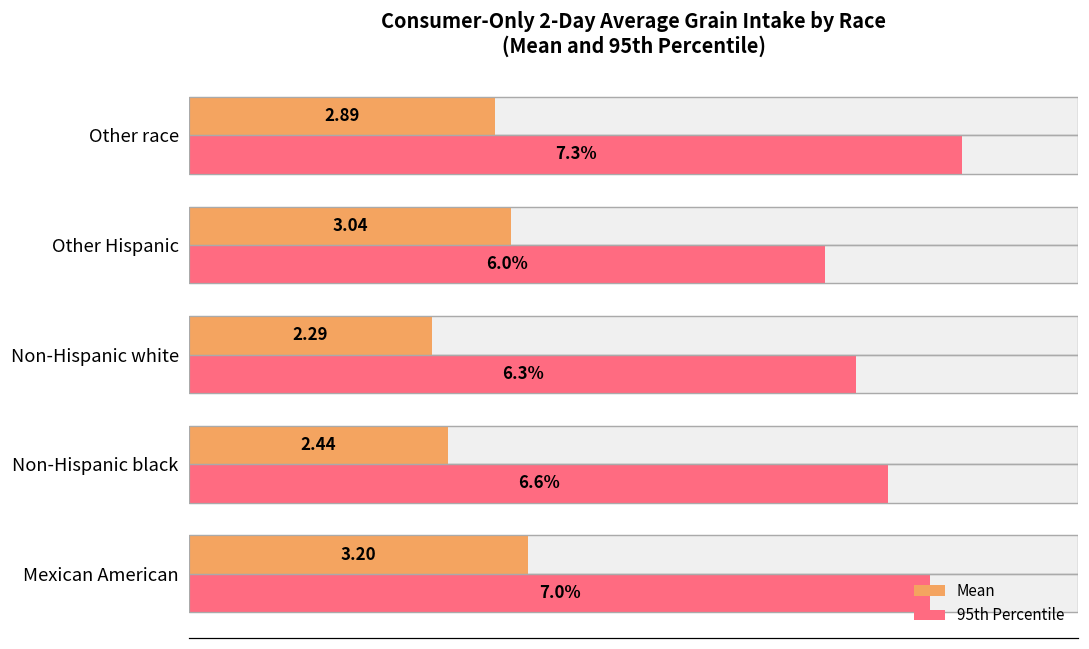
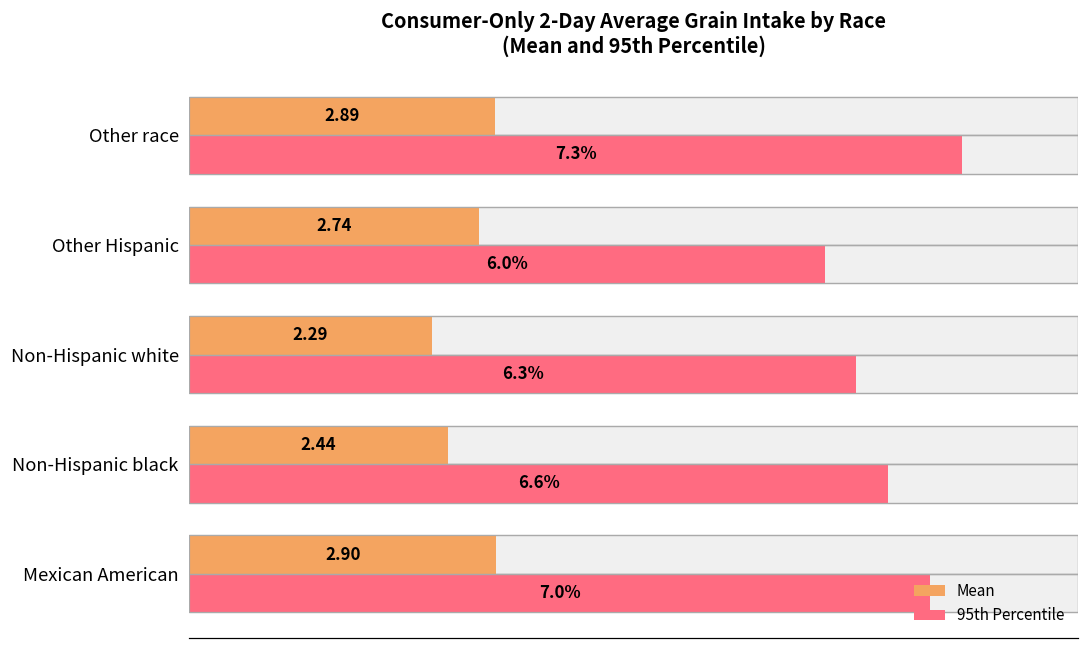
Mean, Other Hispanic: 3.04 -> 2.74
Mean, Mexican American: 3.20 -> 2.90
